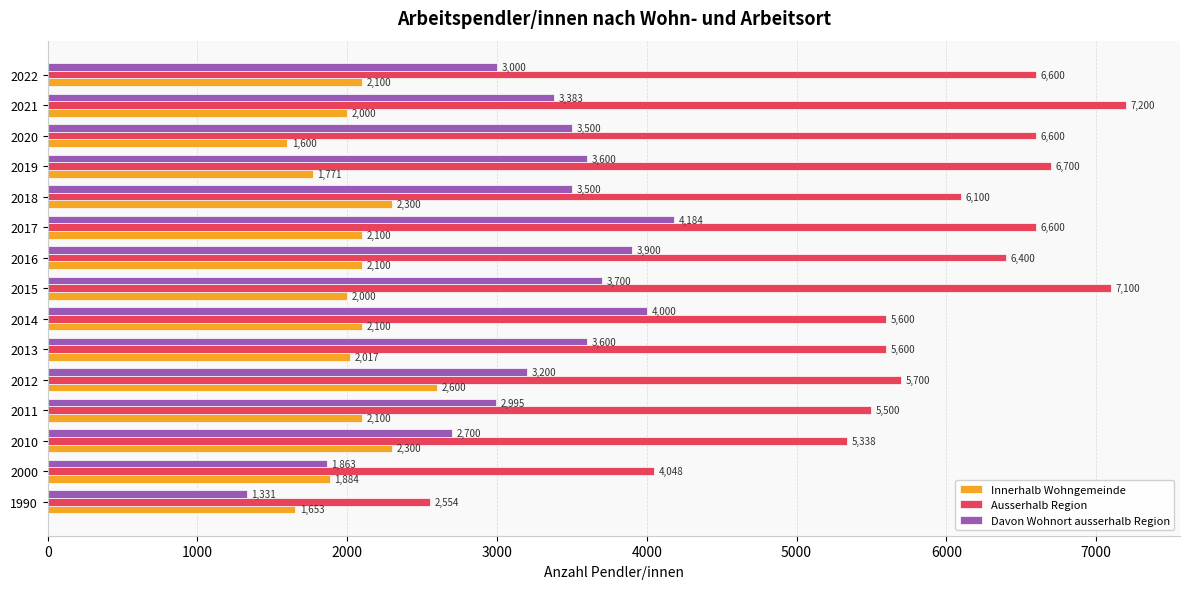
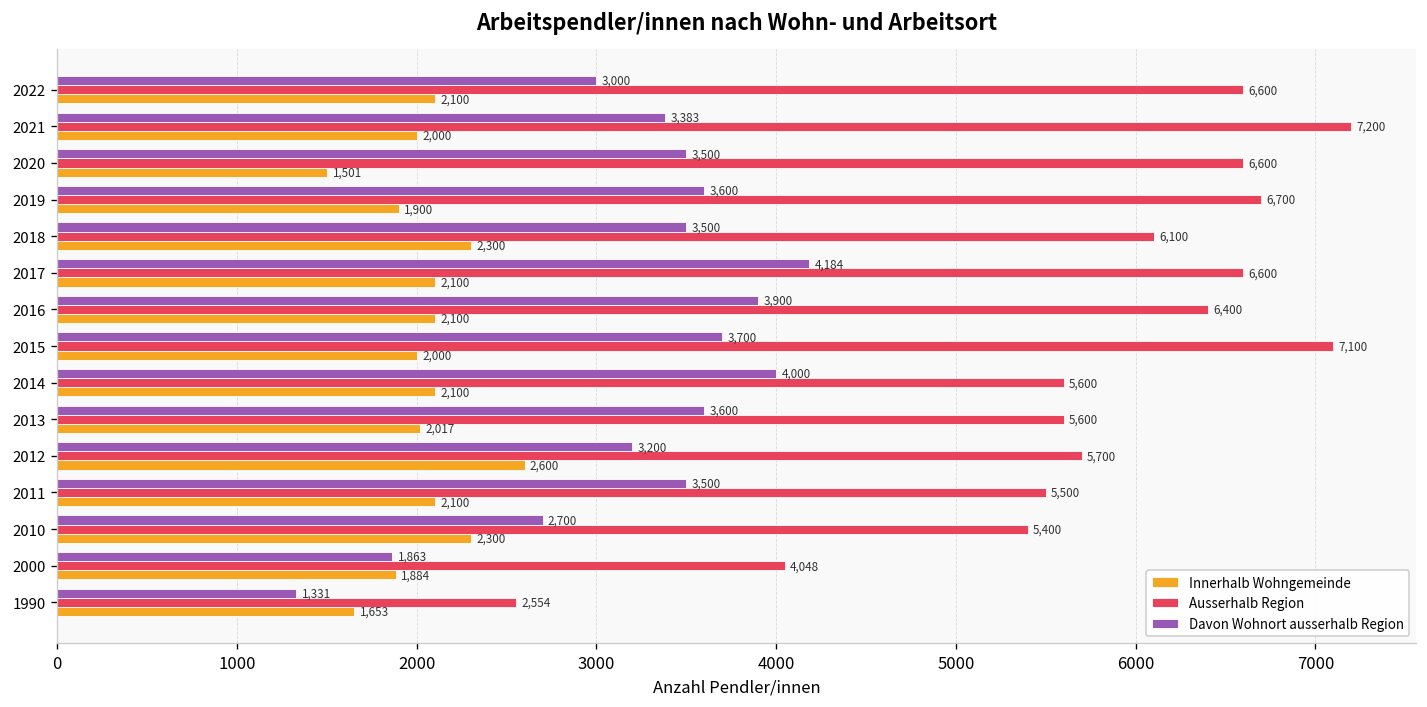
Innerhalb Wohngemeinde, 2020: 1,600 -> 1,501
Innerhalb Wohngemeinde, 2019: 1,771 -> 1,900
Davon Wohnort ausserhalb Region, 2011: 2,995 -> 3,500
Ausserhalb Region, 2010: 5,338 -> 5,400
